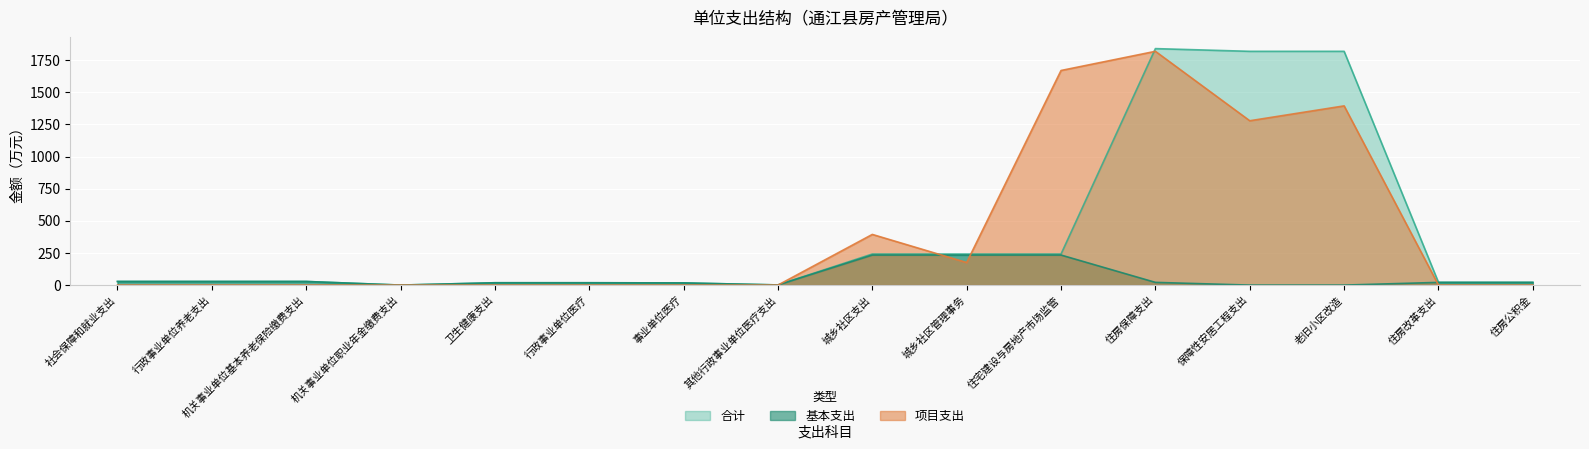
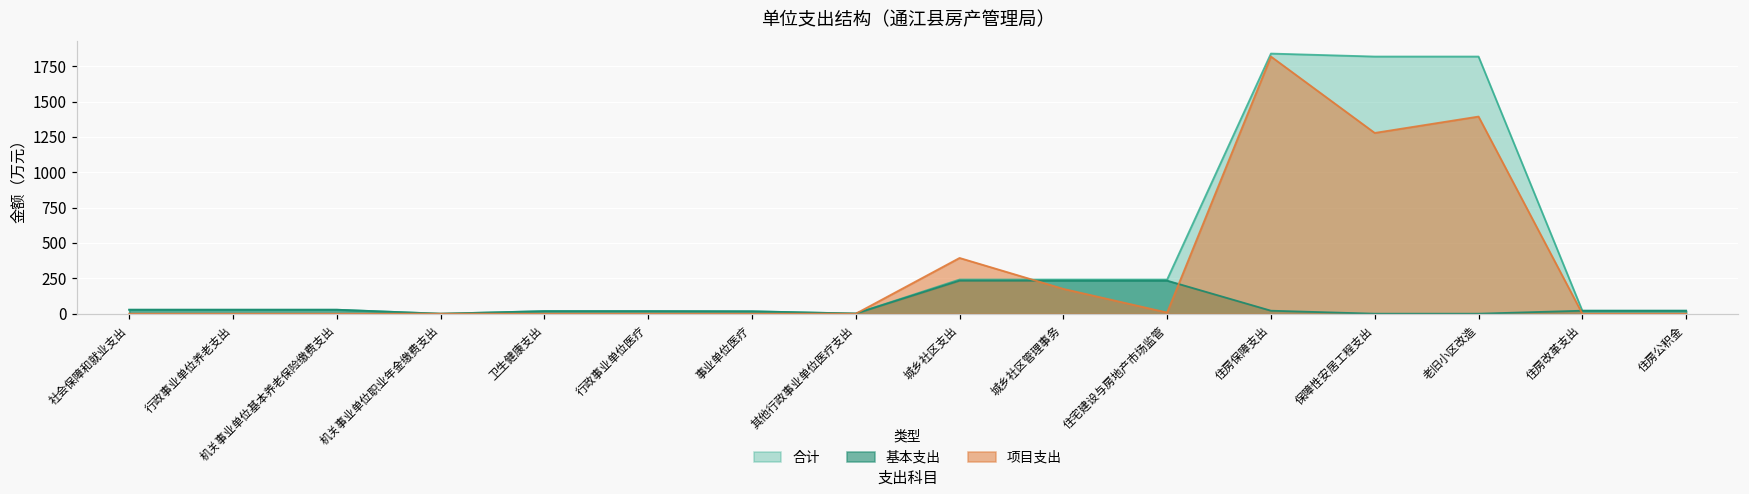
项目支出, 住宅建设与房地产市场监管: 1670 -> 10
